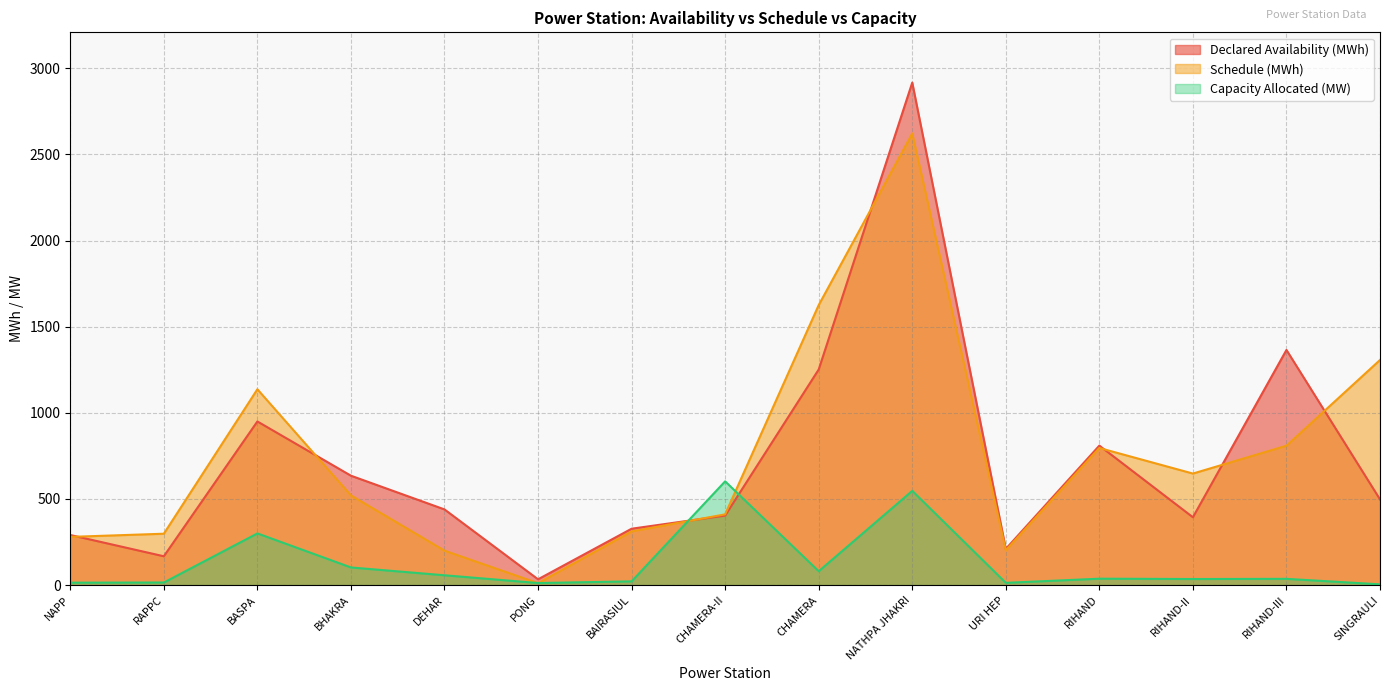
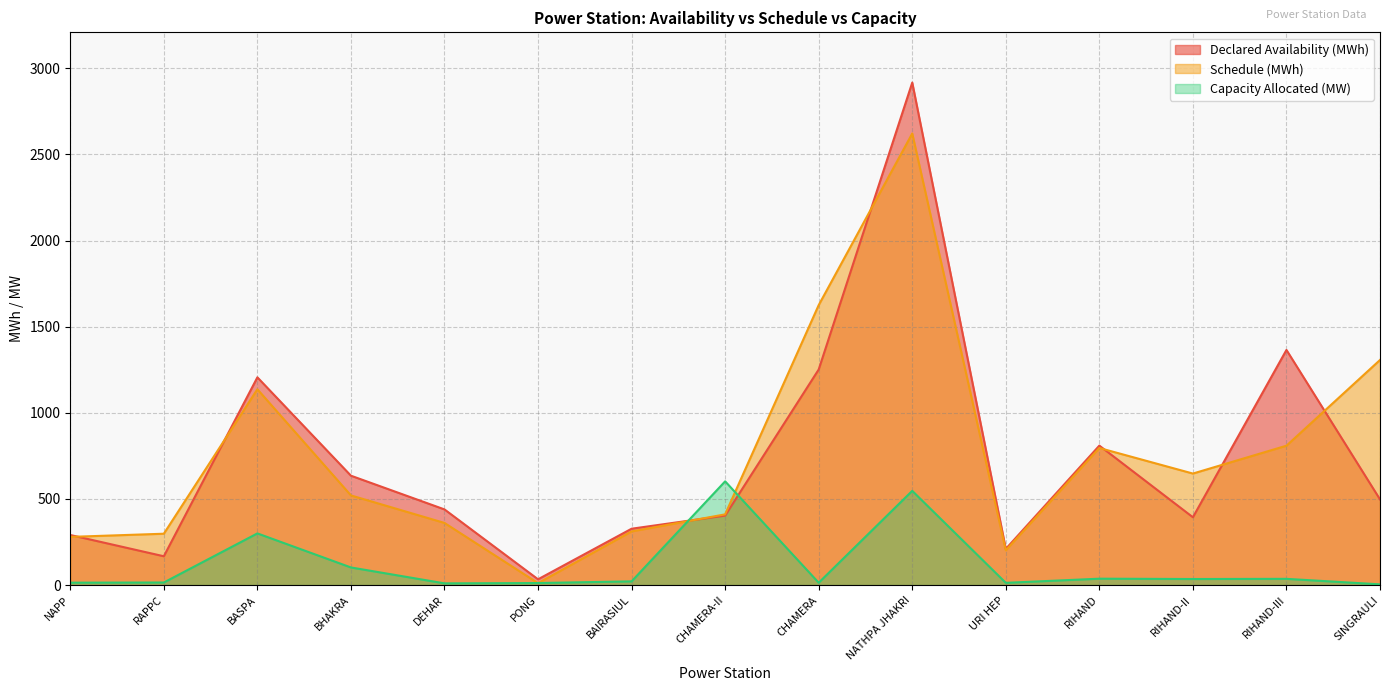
Declared Availability (MWh), BASPA: 950 -> 1210
Schedule (MWh), DEHAR: 200 -> 360
Capacity Allocated (MW), DEHAR: 60 -> 10
Capacity Allocated (MW), CHAMERA: 80 -> 10
